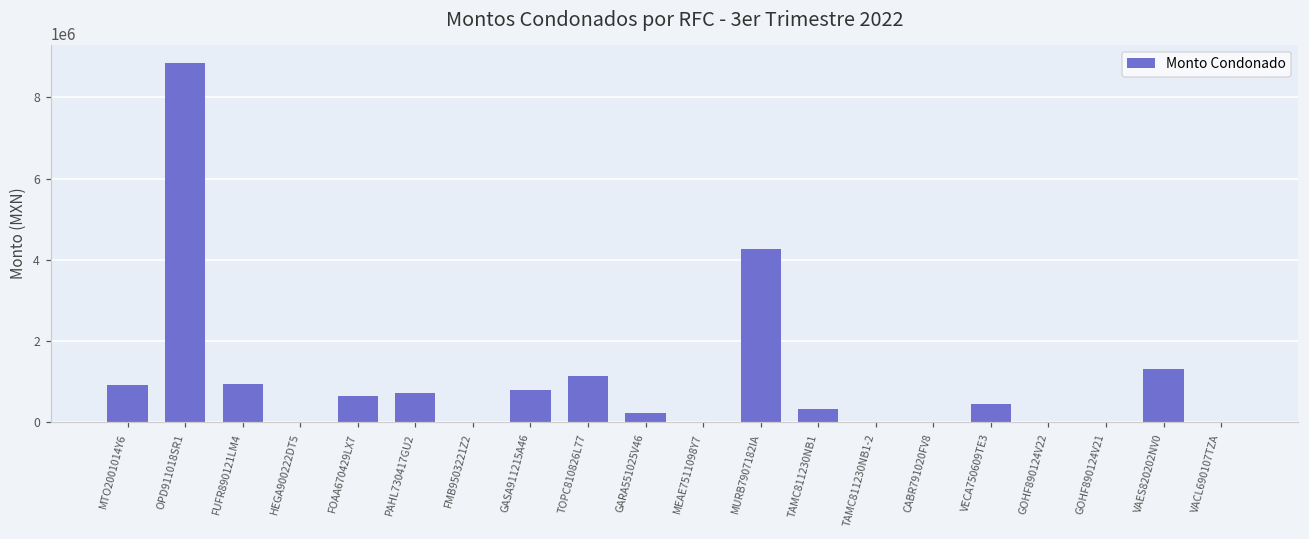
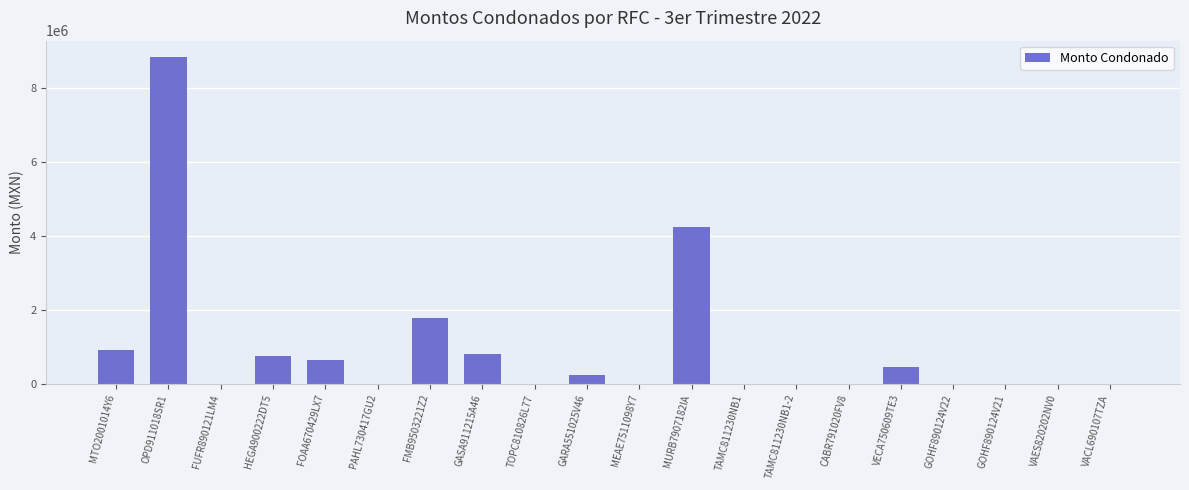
FUFR890121LM4: 900000 -> 0
HEGA900222DT5: 0 -> 800000
PAHL730417GU2: 700000 -> 0
FMB9503221Z2: 0 -> 1800000
TOPC810826L77: 1100000 -> 0
TAMC811230NB1: 300000 -> 0
VAES820202NV0: 1300000 -> 0
